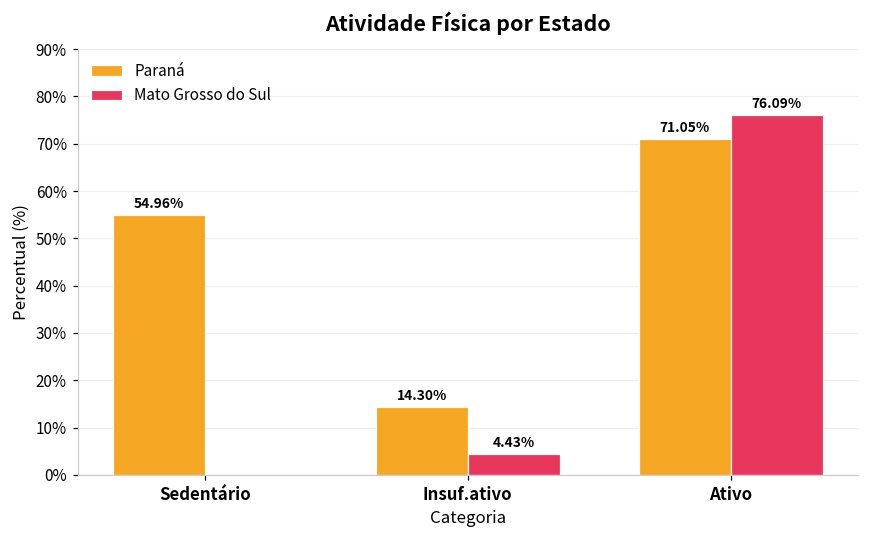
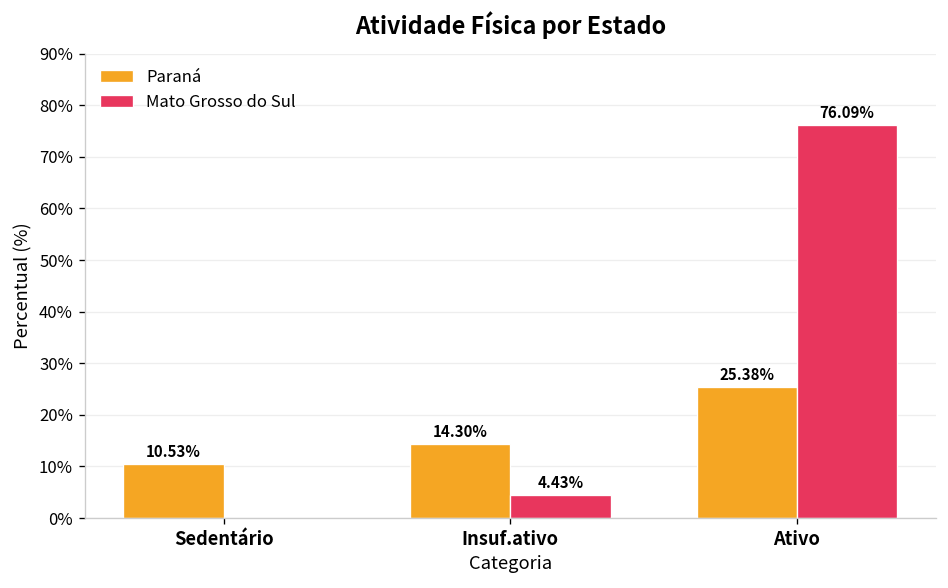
Paraná, Sedentário: 54.96% -> 10.53%
Paraná, Ativo: 71.05% -> 25.38%
